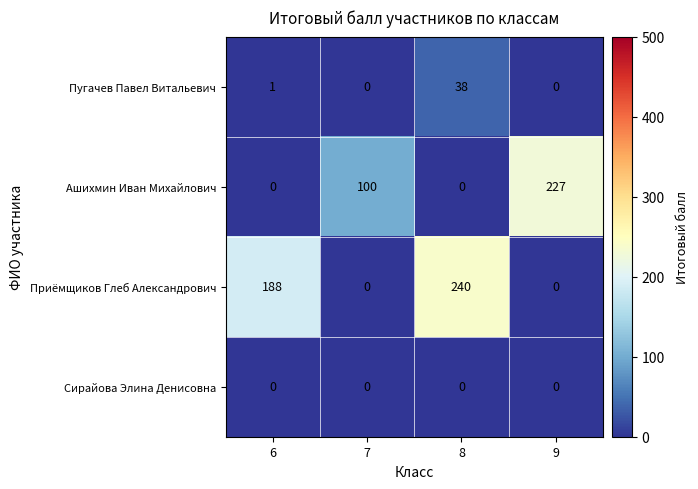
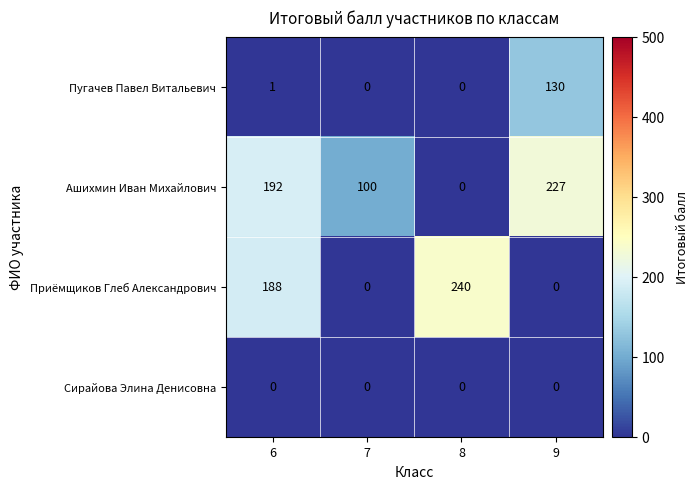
Пугачев Павел Витальевич, 8: 38 -> 0
Пугачев Павел Витальевич, 9: 0 -> 130
Ашихмин Иван Михайлович, 6: 0 -> 192
